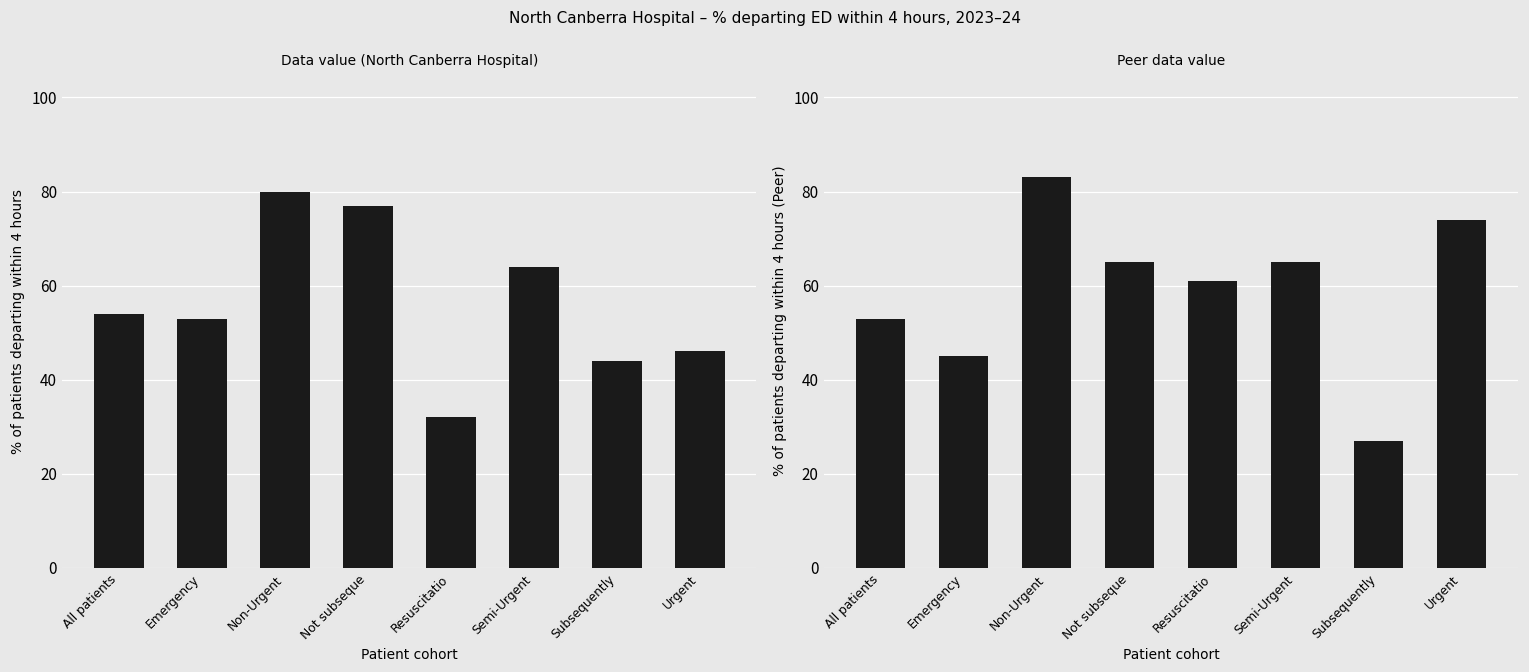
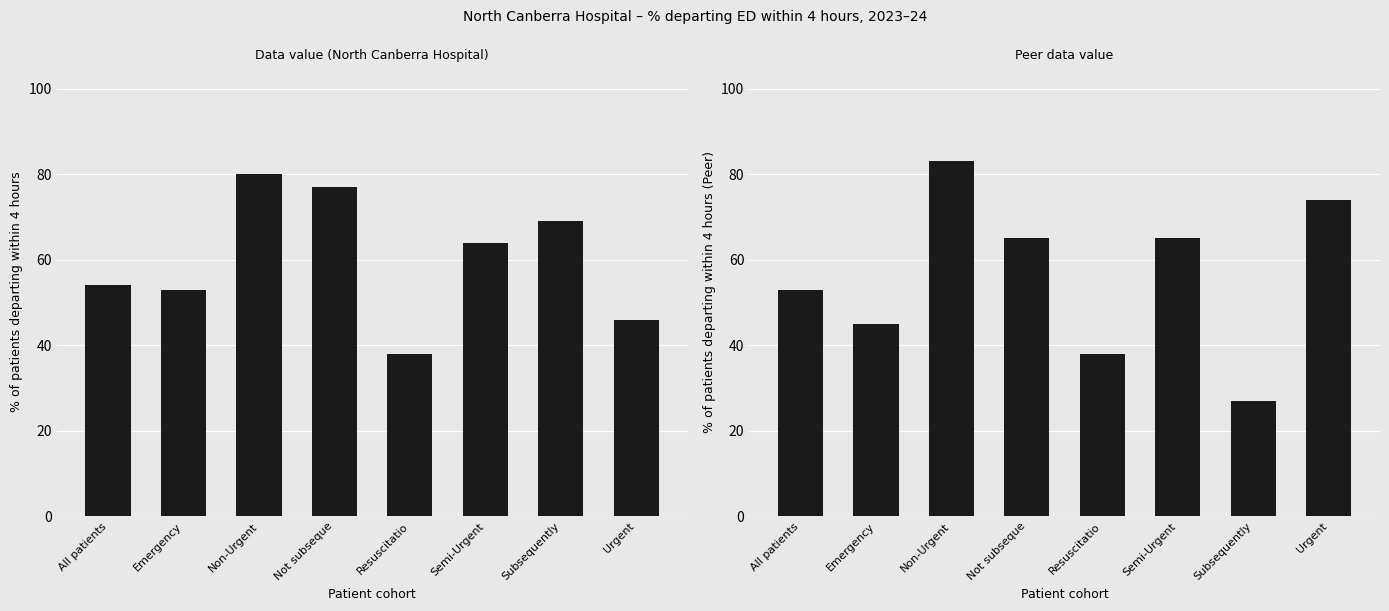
Data value (North Canberra Hospital), Resuscitatio: 32 -> 38
Data value (North Canberra Hospital), Subsequently: 44 -> 69
Peer data value, Resuscitatio: 61 -> 38
